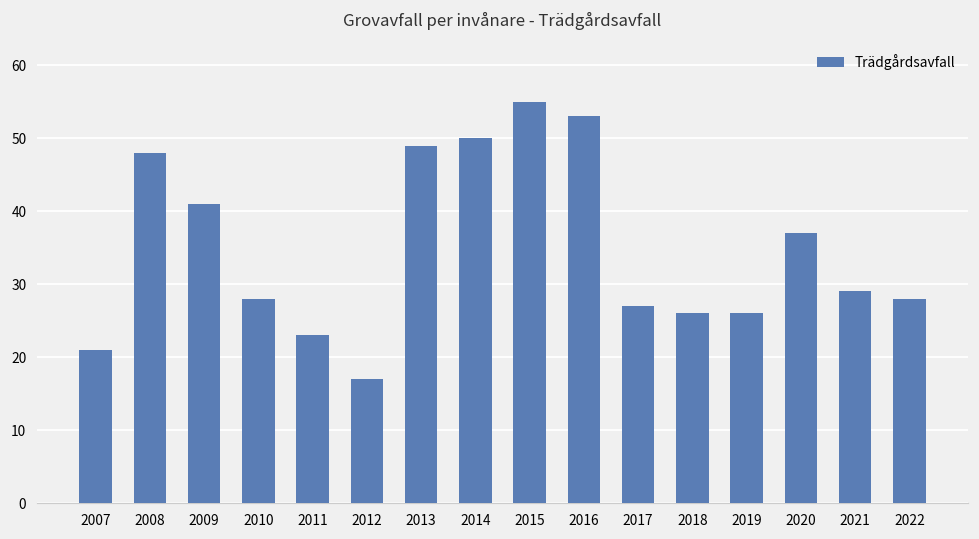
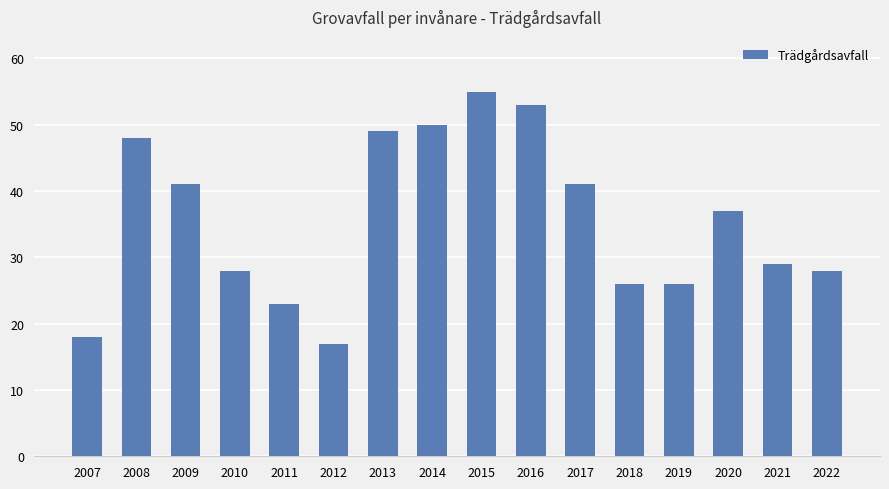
2007: 21 -> 18
2017: 27 -> 41
